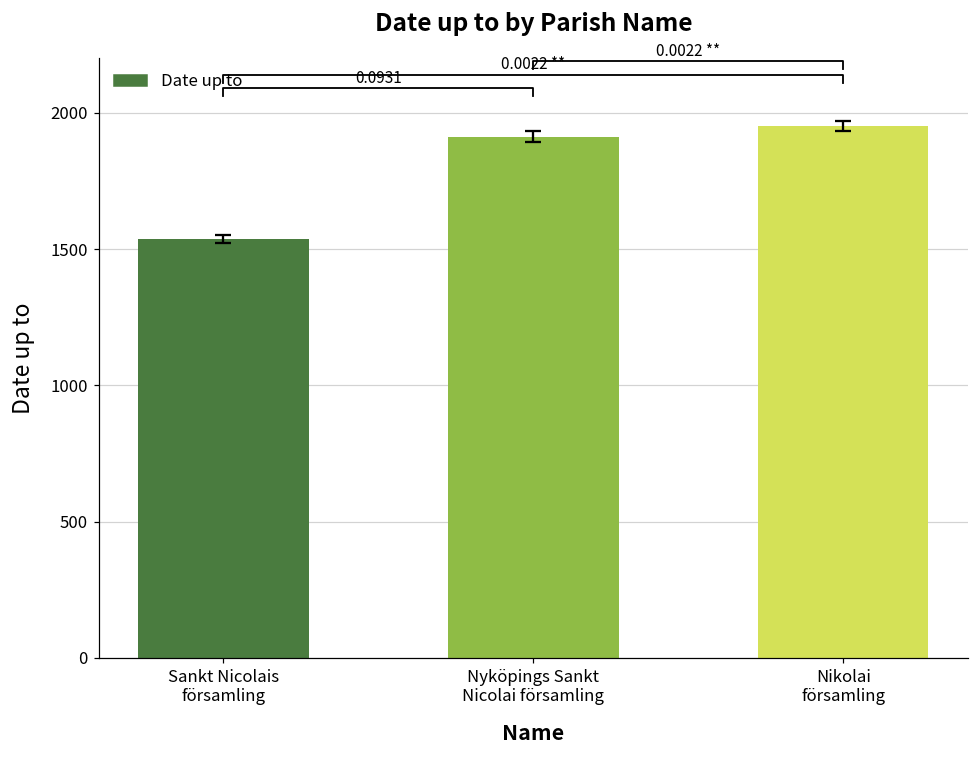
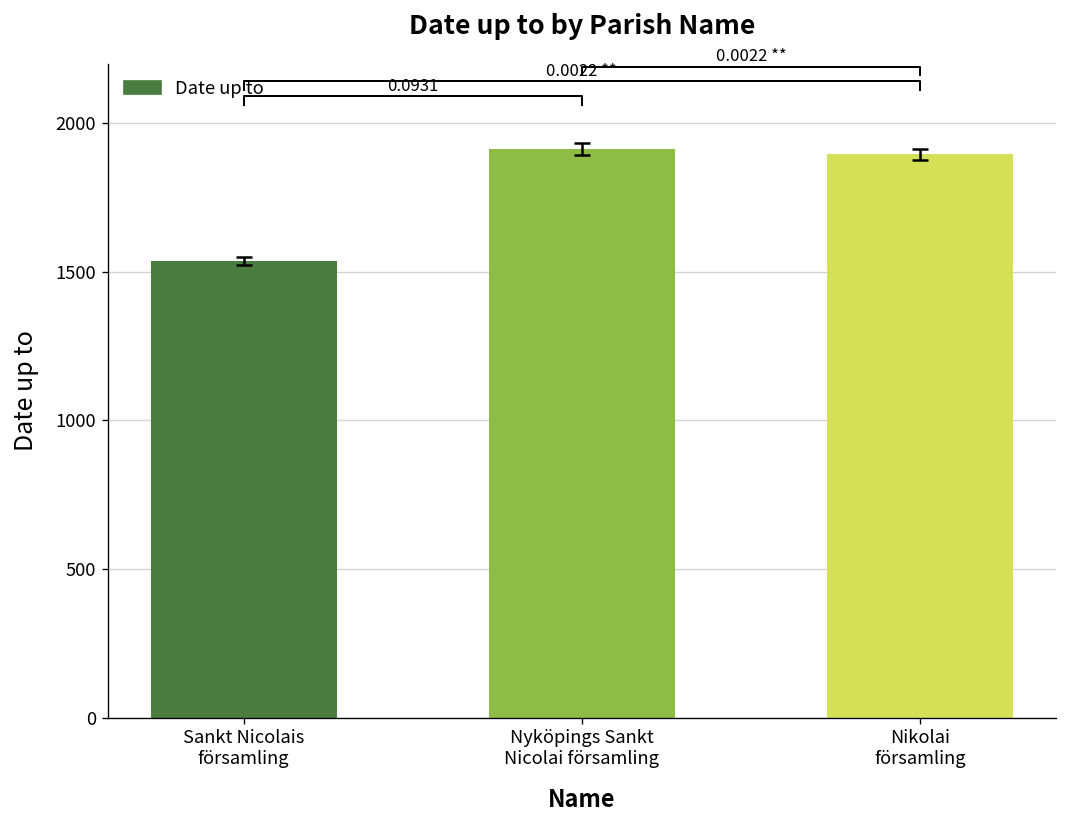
Date up to, Nikolai församling: 1950 -> 1900
